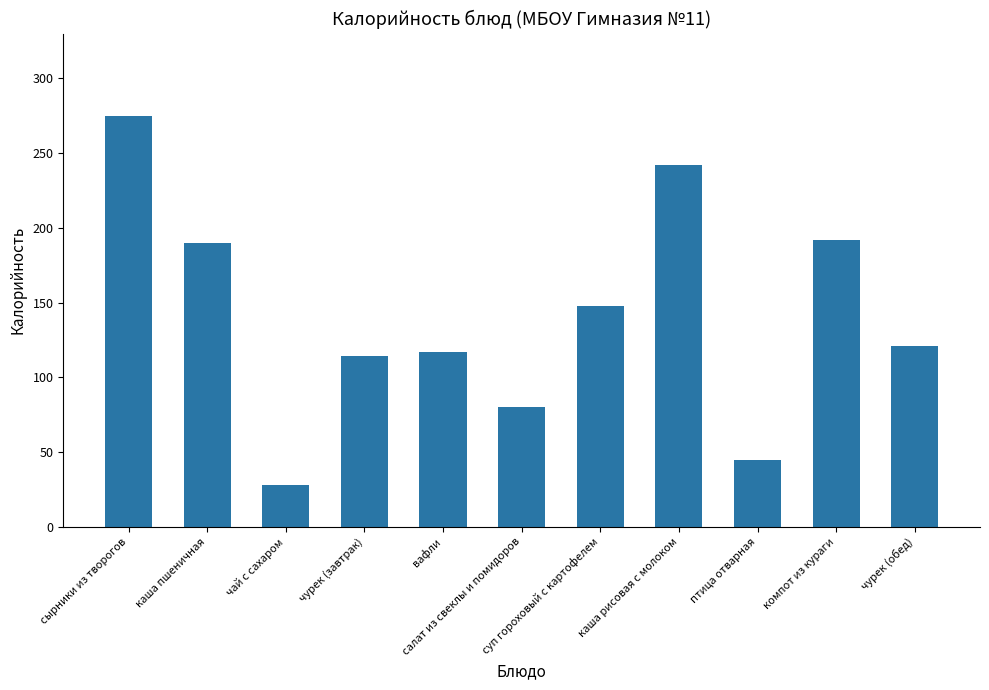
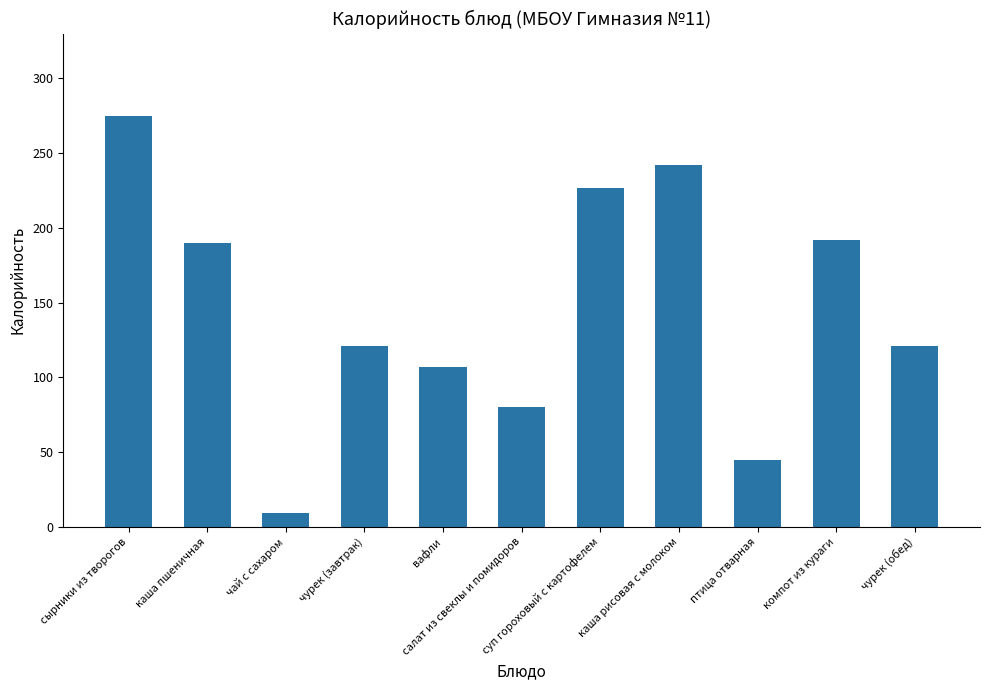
чай с сахаром: 28 -> 9
чурек (завтрак): 114 -> 121
вафли: 117 -> 107
суп гороховый с картофелем: 148 -> 227
